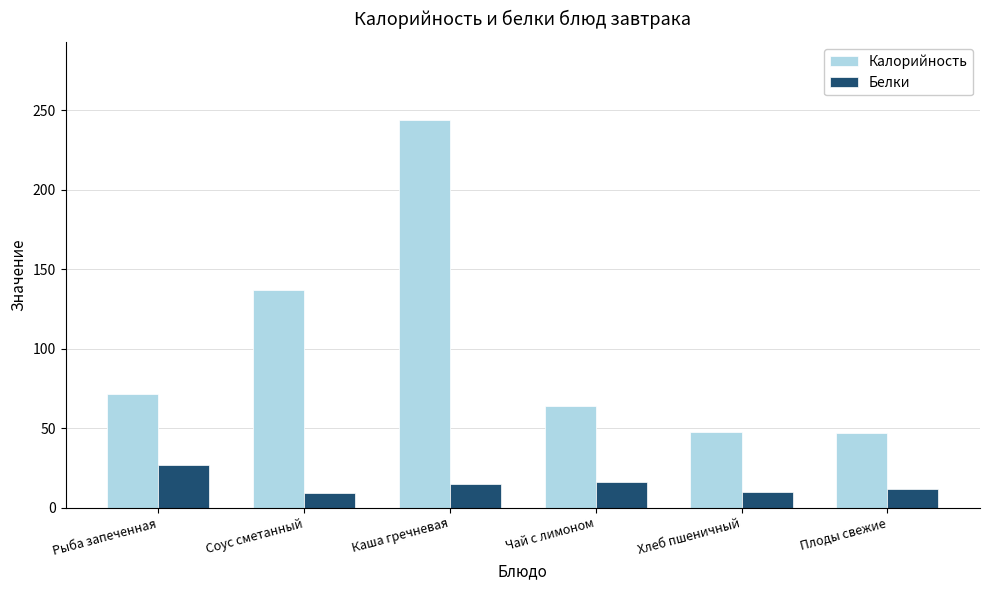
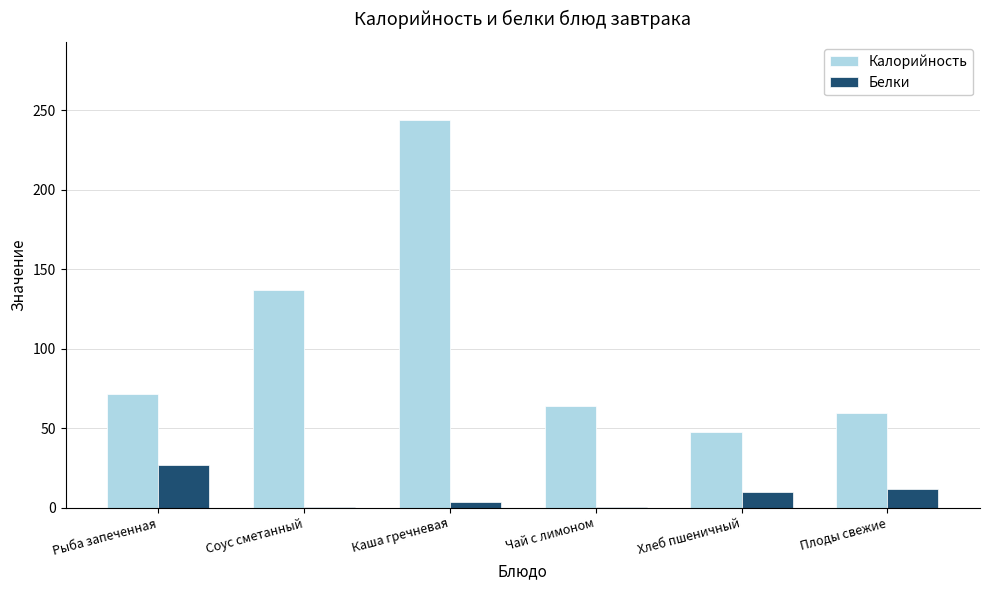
Белки, Соус сметанный: 9 -> 0
Белки, Каша гречневая: 15 -> 4
Белки, Чай с лимоном: 16 -> 0
Калорийность, Плоды свежие: 47 -> 59
